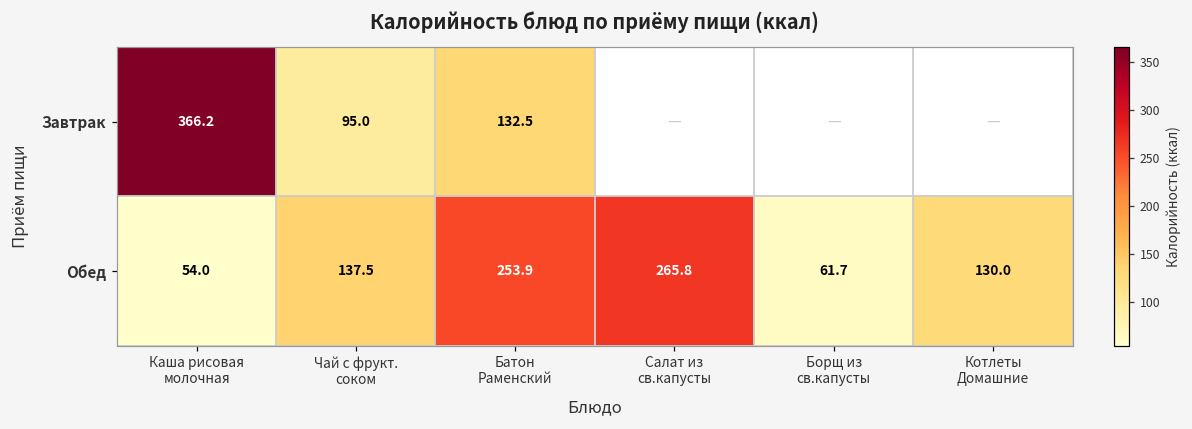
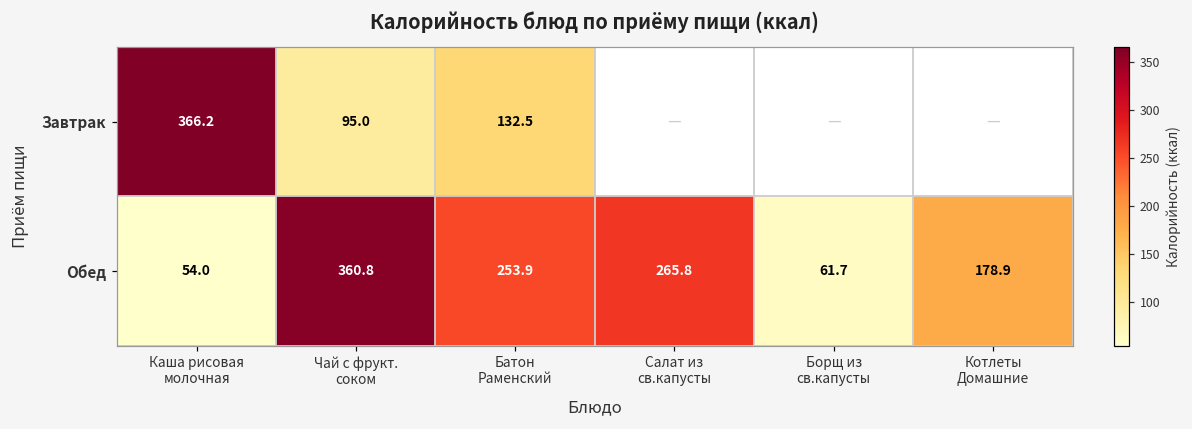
Обед, Чай с фрукт. соком: 137.5 -> 360.8
Обед, Котлеты Домашние: 130.0 -> 178.9
